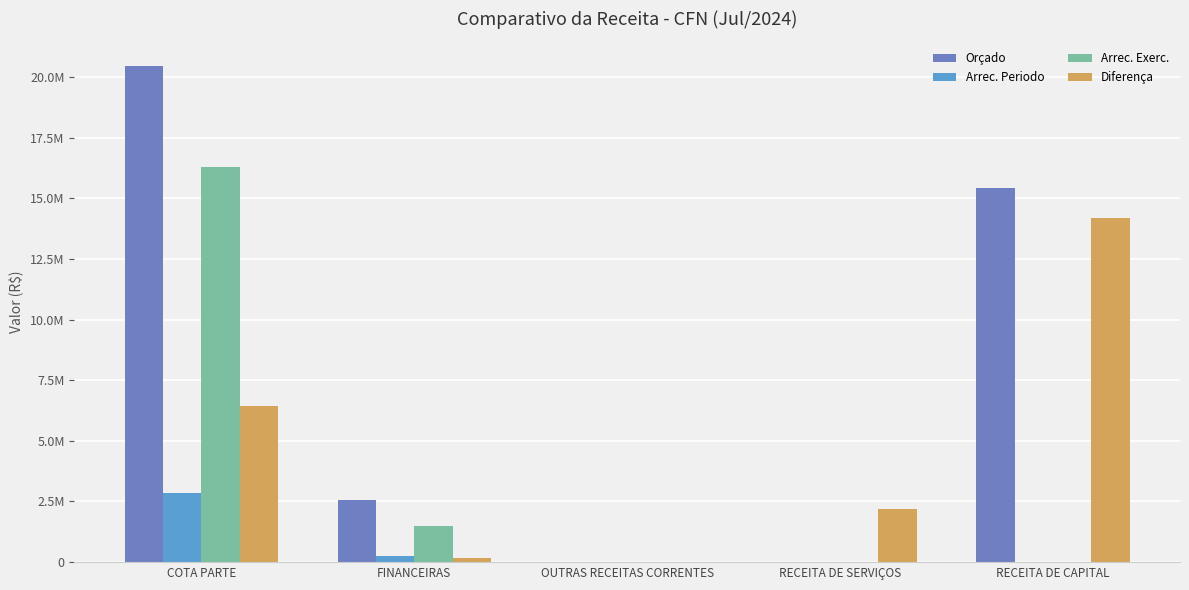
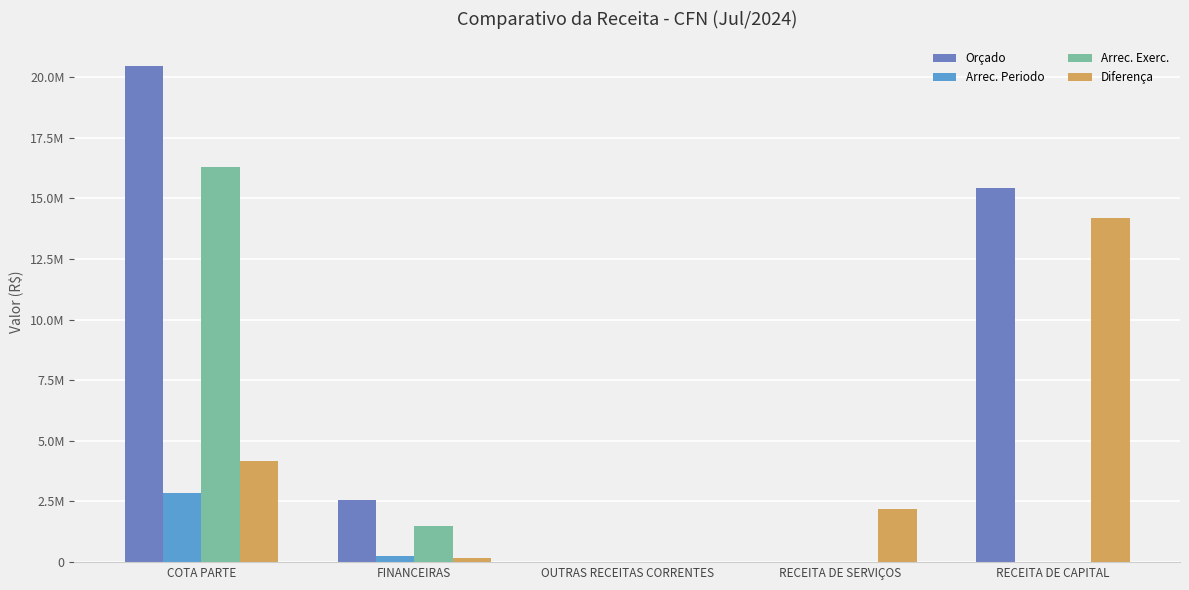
Diferença, COTA PARTE: 6400000 -> 4200000
